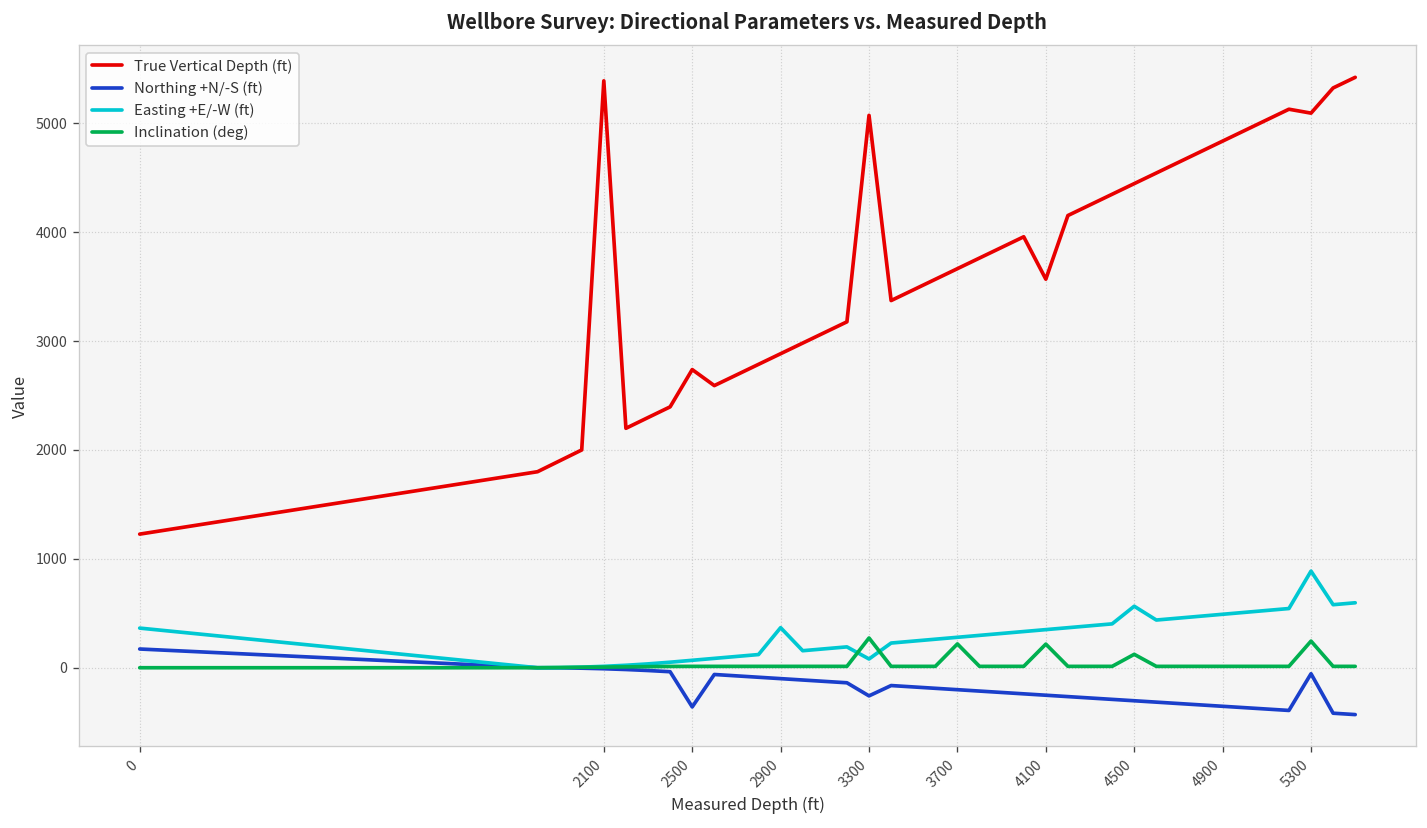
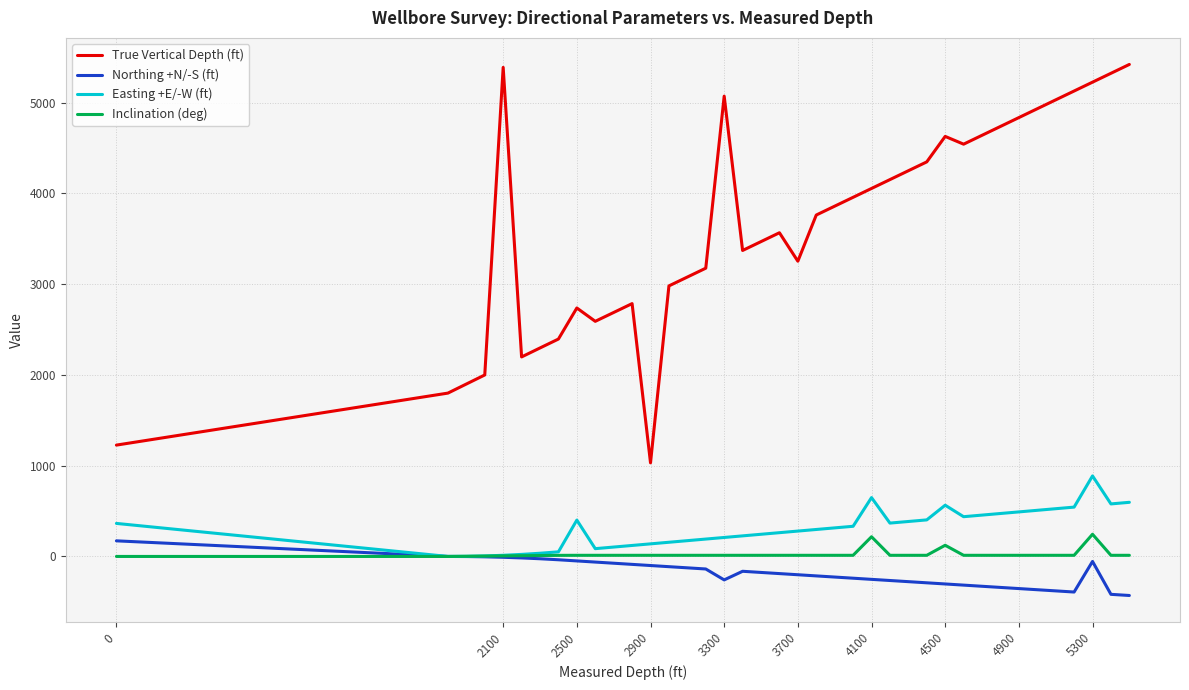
Northing +N/-S (ft), 2500: -400 -> 0
Easting +E/-W (ft), 2500: 100 -> 400
True Vertical Depth (ft), 2900: 2900 -> 1000
Easting +E/-W (ft), 2900: 400 -> 100
Easting +E/-W (ft), 3300: 100 -> 200
Inclination (deg), 3300: 300 -> 0
True Vertical Depth (ft), 3700: 3700 -> 3300
Inclination (deg), 3700: 200 -> 0
True Vertical Depth (ft), 4100: 3600 -> 4100
Easting +E/-W (ft), 4100: 400 -> 600
True Vertical Depth (ft), 4500: 4400 -> 4600
True Vertical Depth (ft), 5300: 5100 -> 5200
